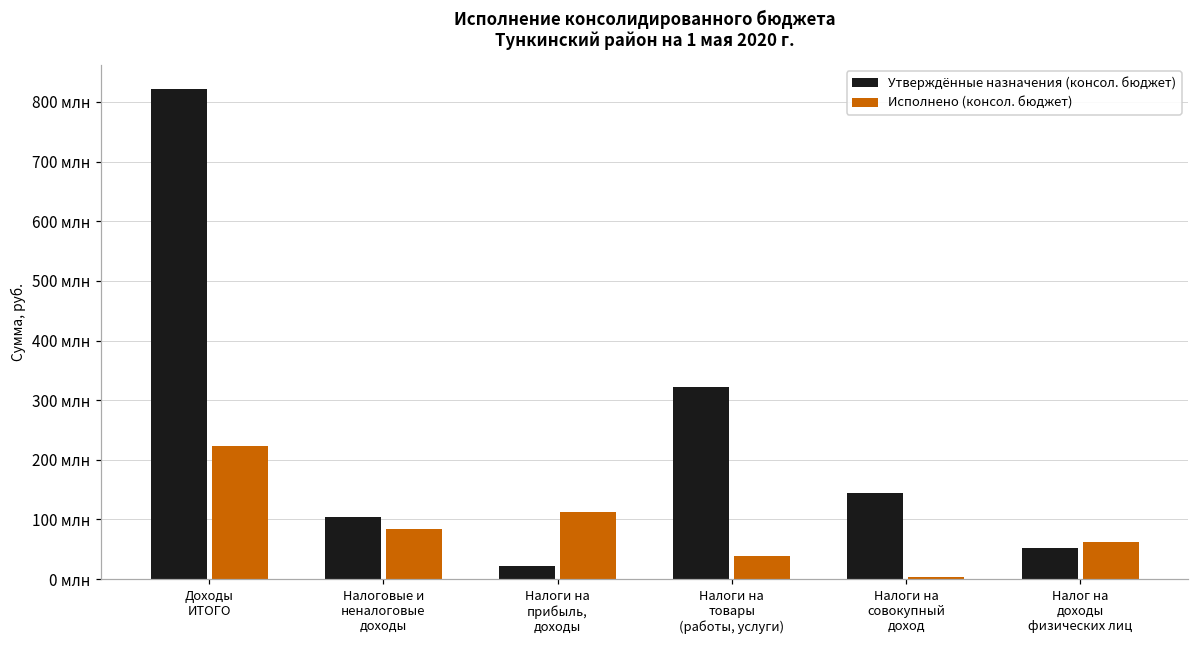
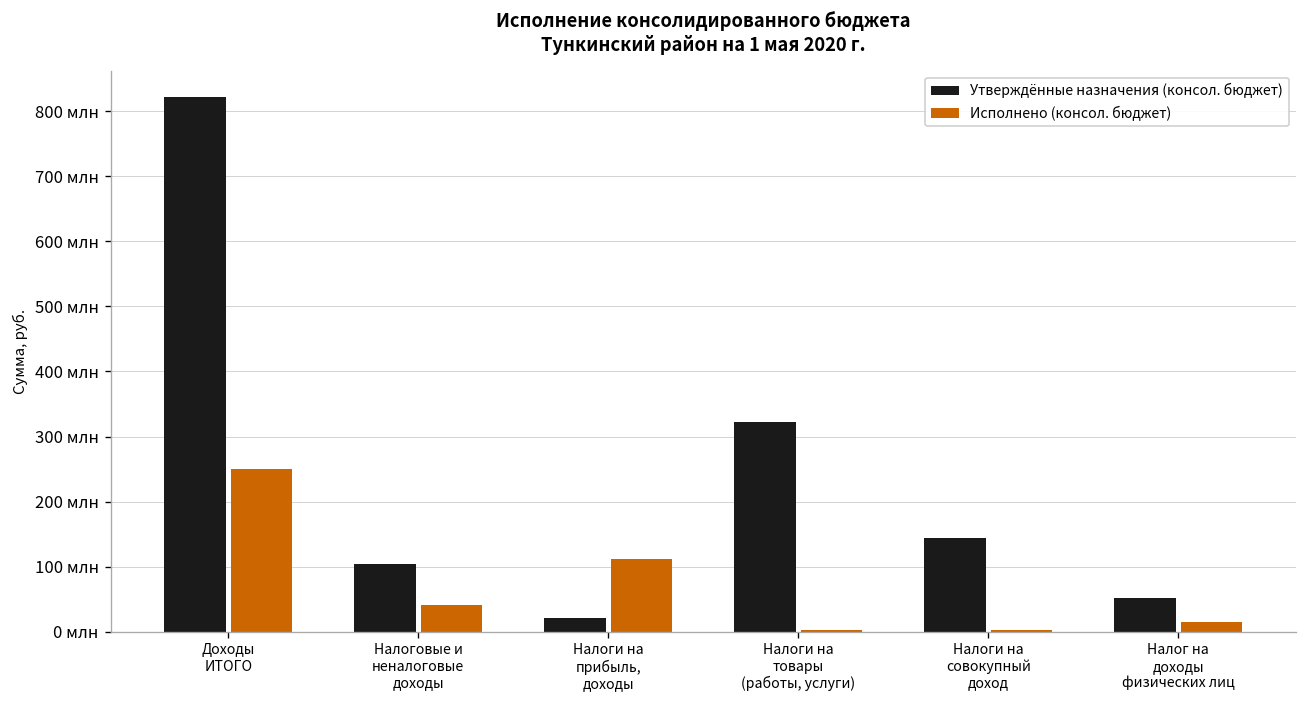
Исполнено (консол. бюджет), Доходы ИТОГО: 220 млн -> 250 млн
Исполнено (консол. бюджет), Налоговые и неналоговые доходы: 80 млн -> 40 млн
Исполнено (консол. бюджет), Налоги на товары (работы, услуги): 40 млн -> 0 млн
Исполнено (консол. бюджет), Налог на доходы физических лиц: 60 млн -> 20 млн
